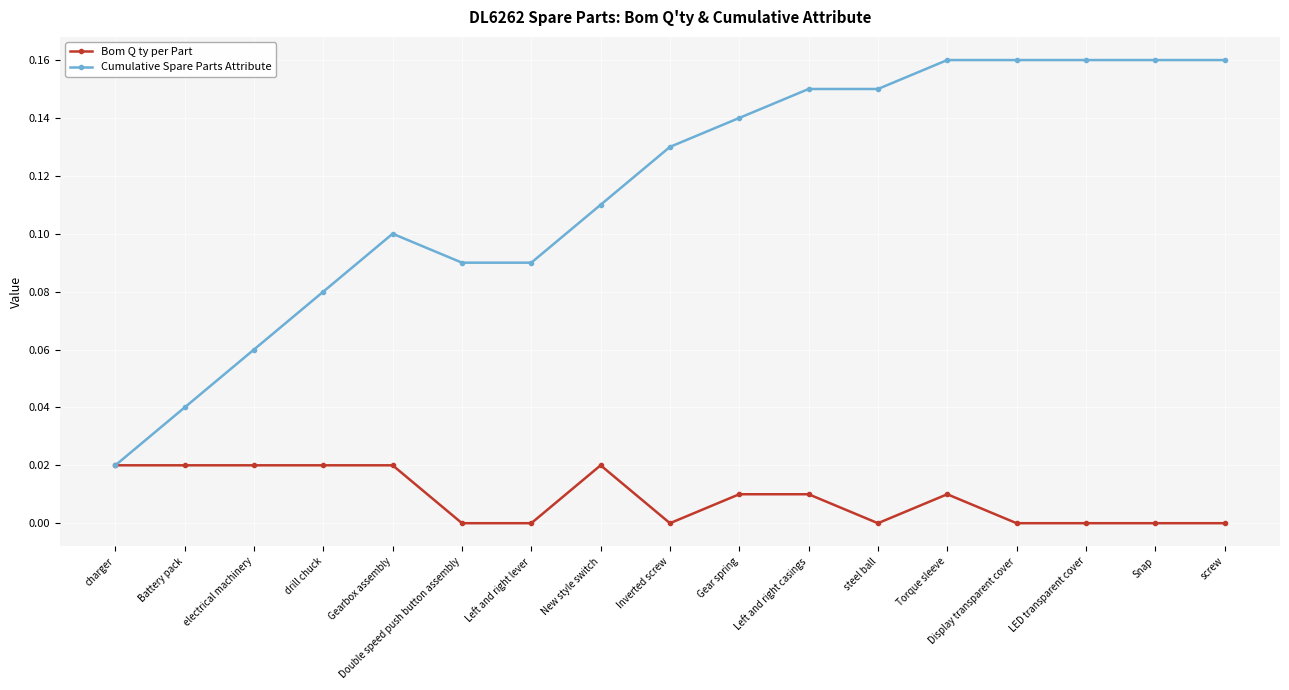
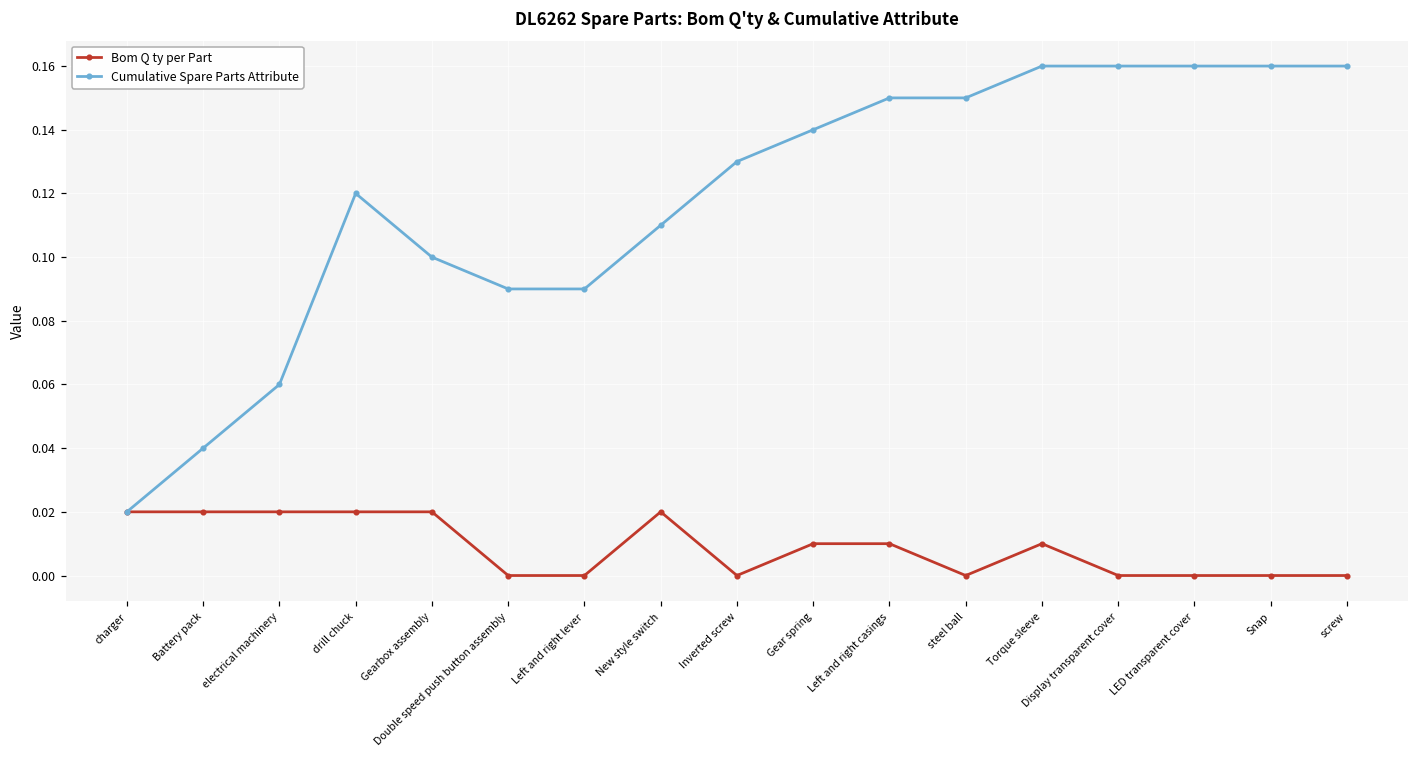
Cumulative Spare Parts Attribute, drill chuck: 0.08 -> 0.12
